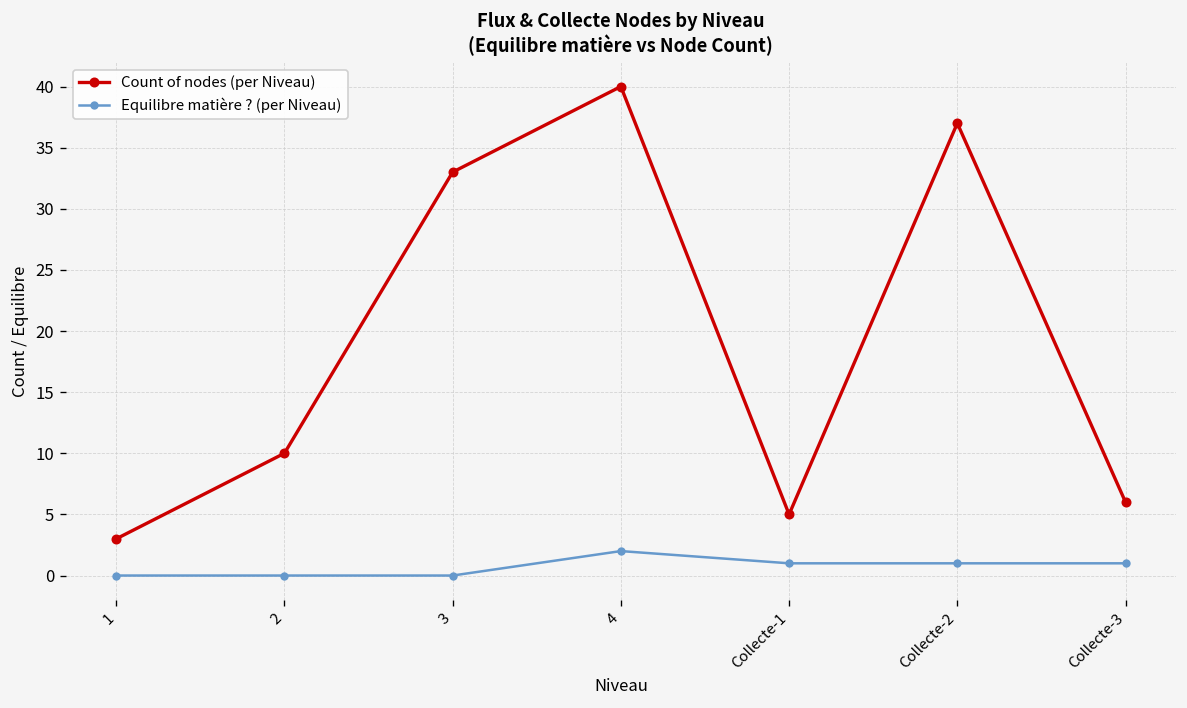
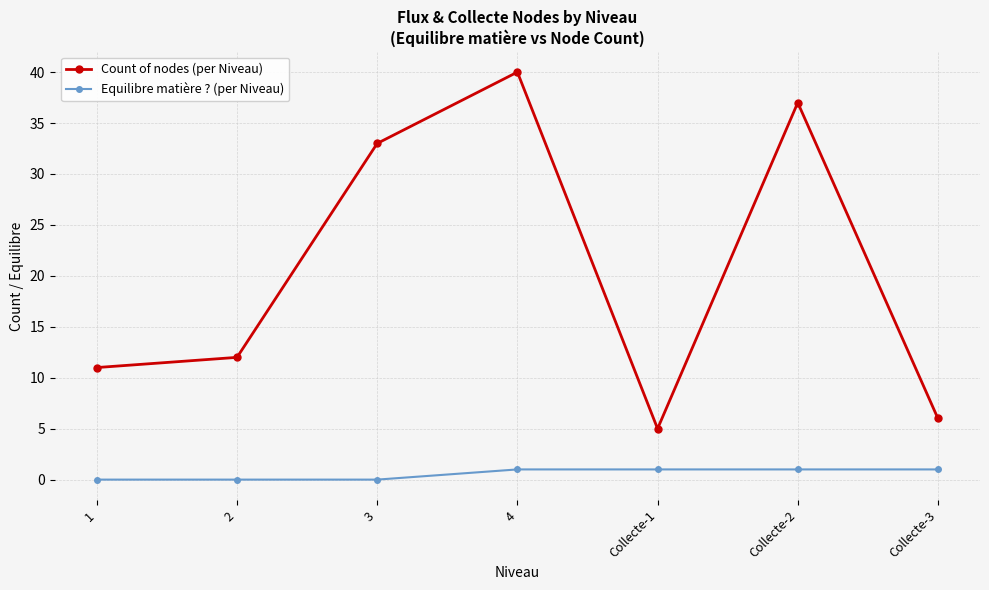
Count of nodes (per Niveau), 1: 3 -> 11
Count of nodes (per Niveau), 2: 10 -> 12
Equilibre matière ? (per Niveau), 4: 2 -> 1
